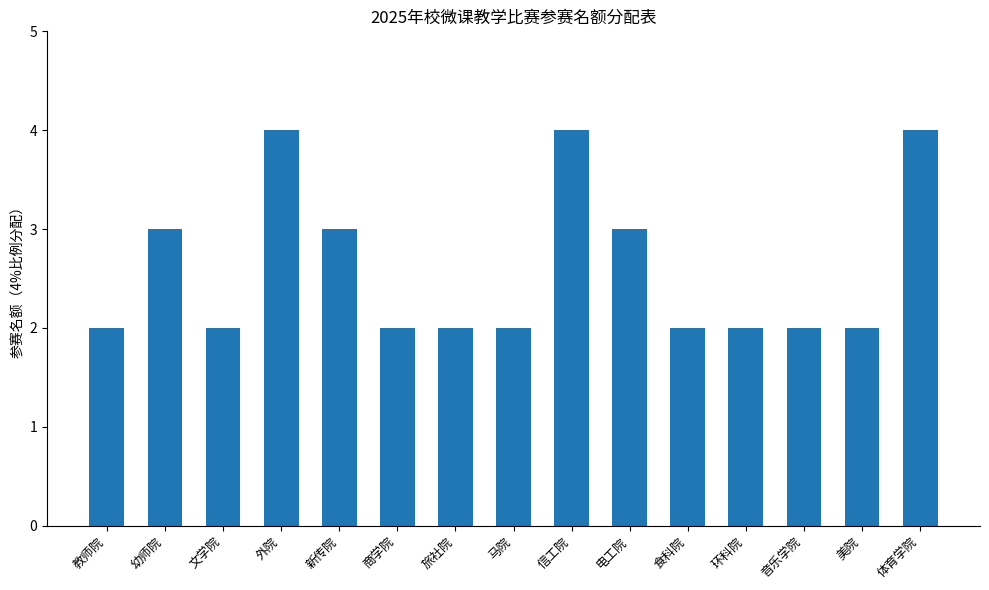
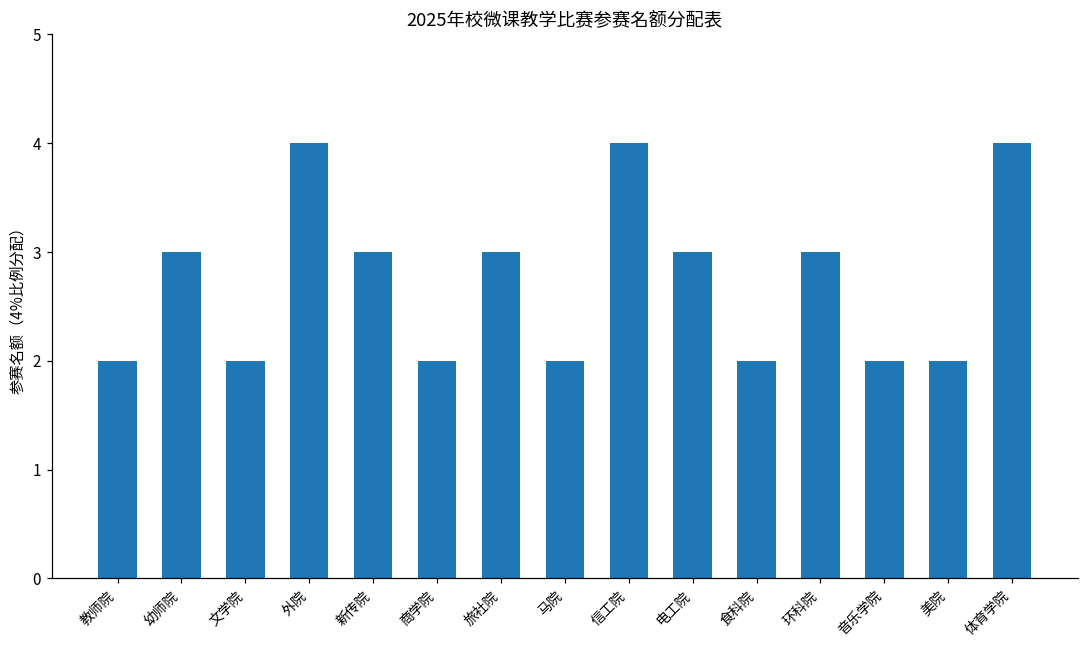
旅社院: 2 -> 3
环科院: 2 -> 3
